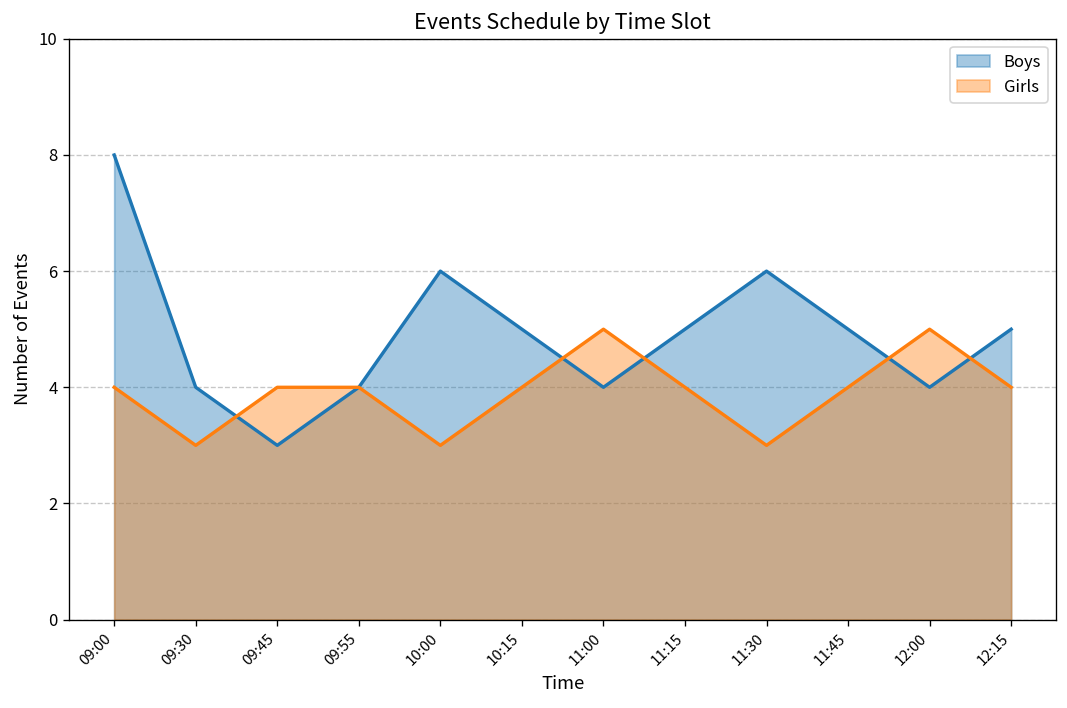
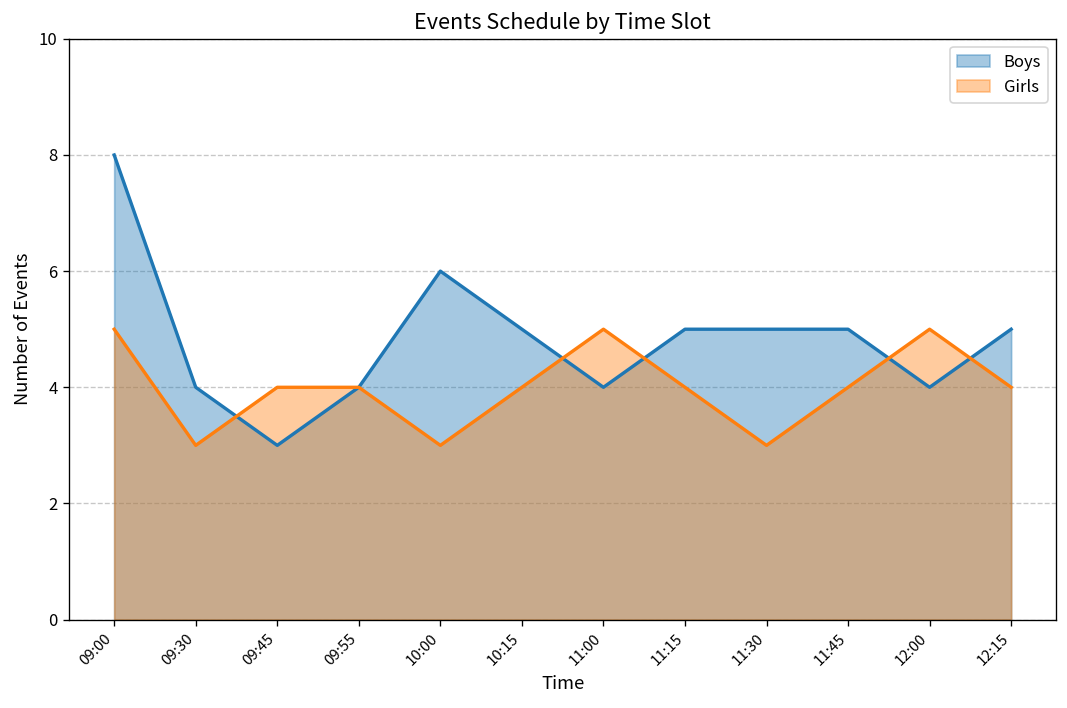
Girls, 09:00: 4 -> 5
Boys, 11:30: 6 -> 5
